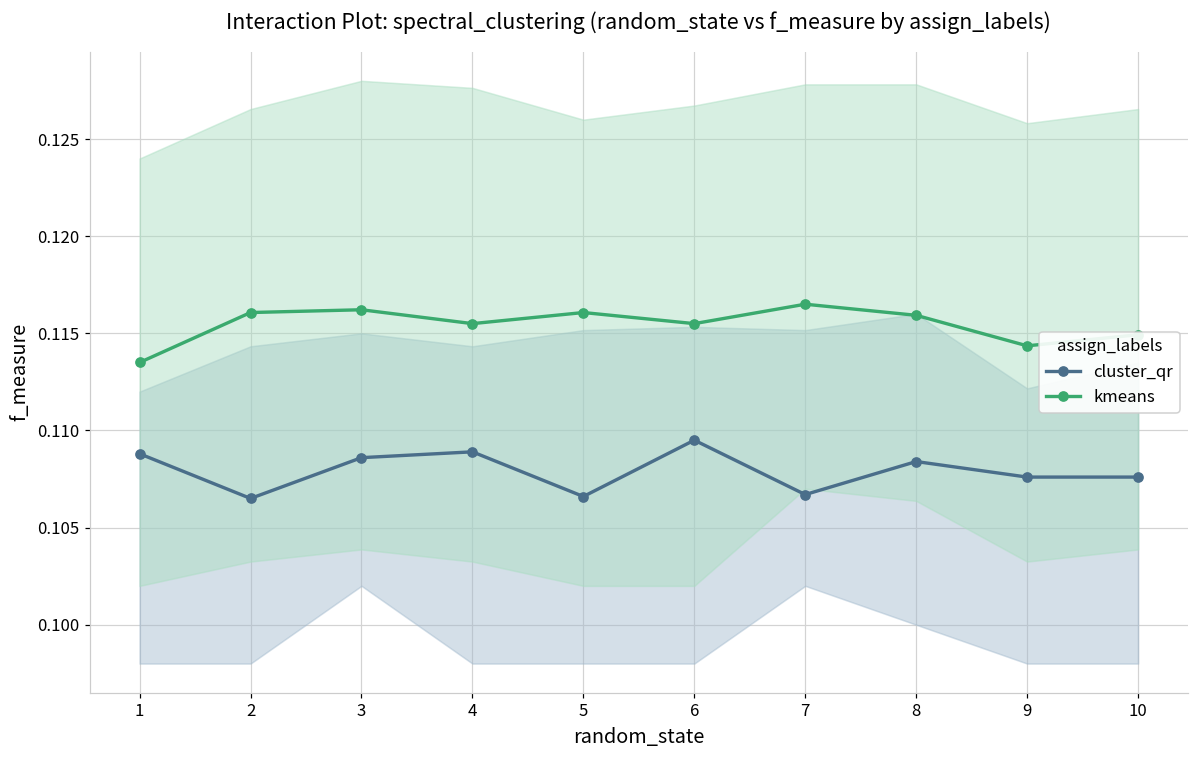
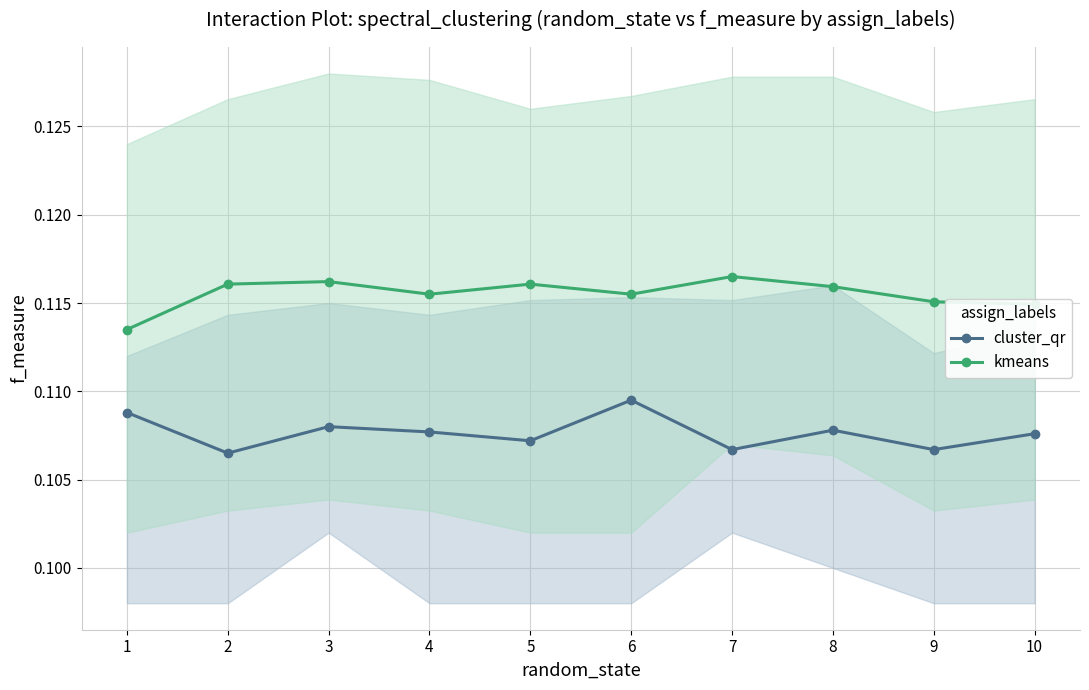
cluster_qr, 3: 0.1086 -> 0.1080
cluster_qr, 4: 0.1089 -> 0.1077
cluster_qr, 5: 0.1066 -> 0.1072
cluster_qr, 8: 0.1084 -> 0.1078
cluster_qr, 9: 0.1076 -> 0.1067
kmeans, 9: 0.1144 -> 0.1151
